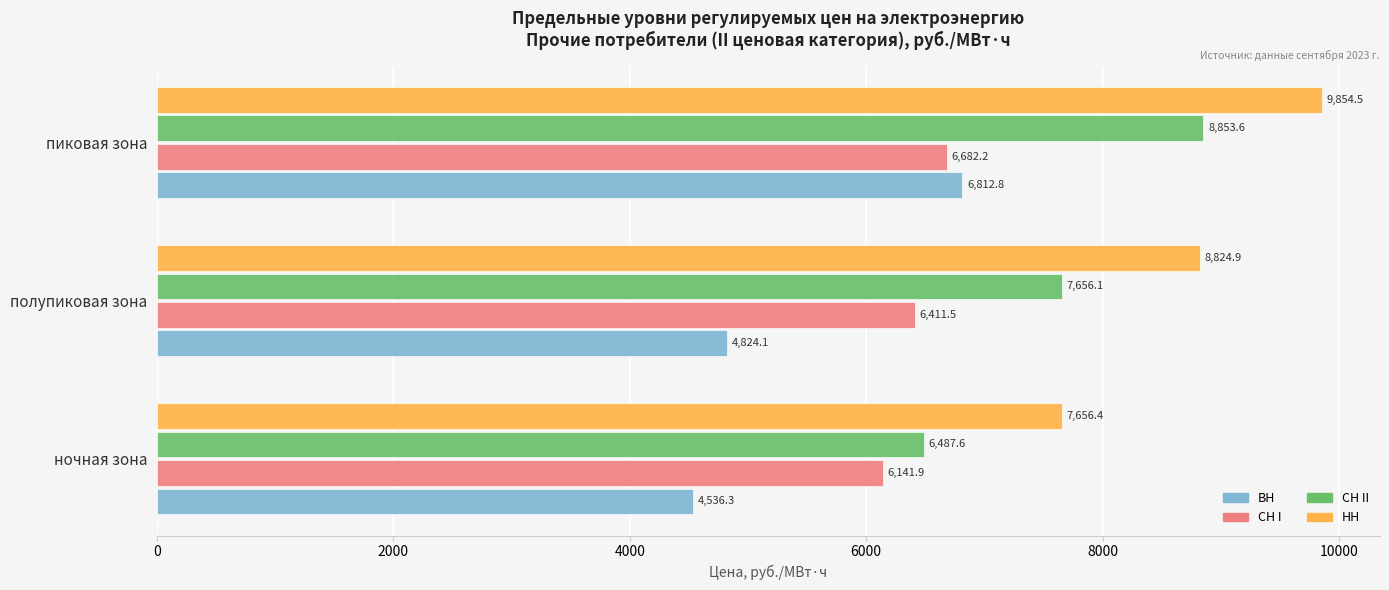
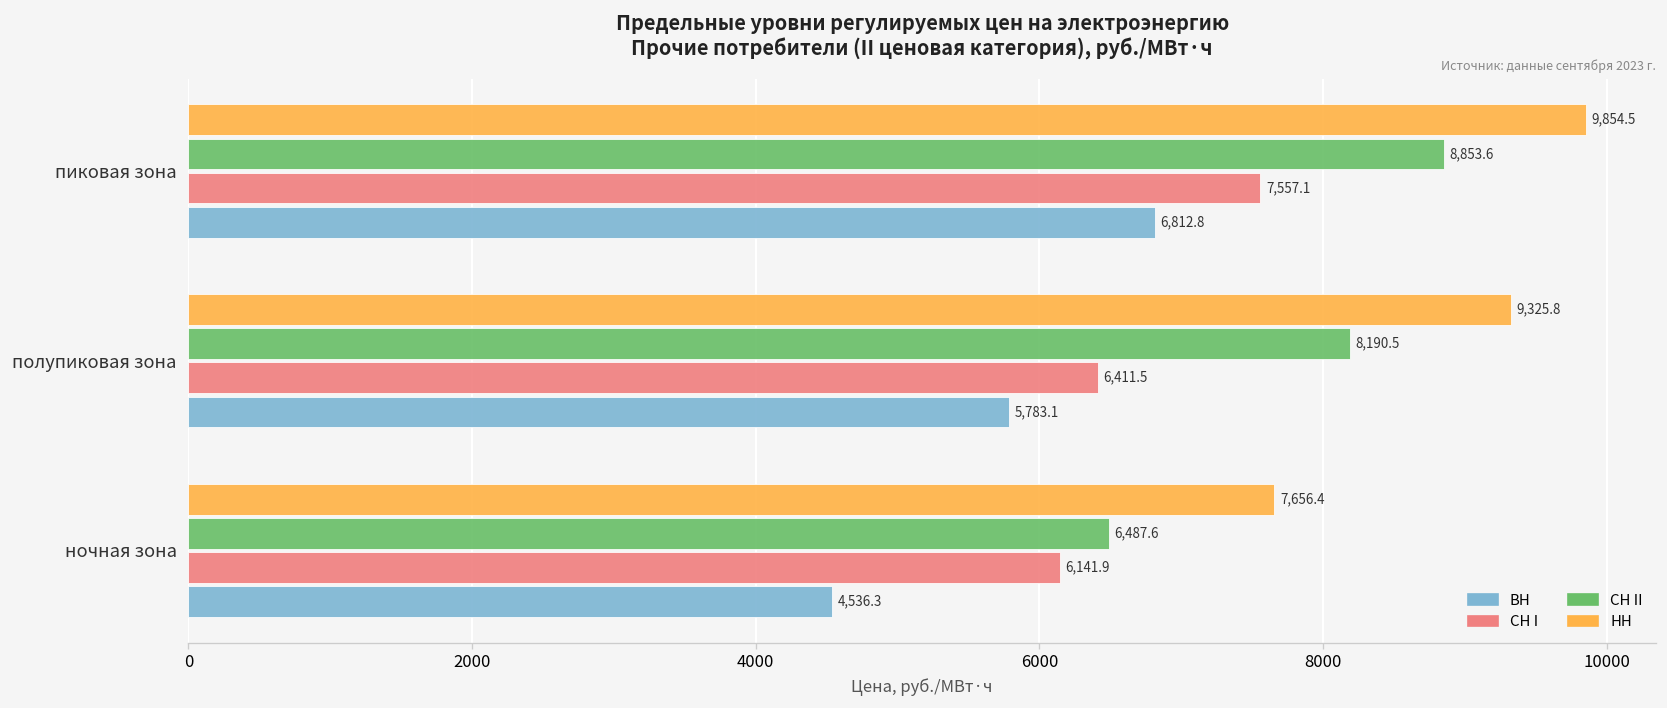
СН I, пиковая зона: 6,682.2 -> 7,557.1
НН, полупиковая зона: 8,824.9 -> 9,325.8
СН II, полупиковая зона: 7,656.1 -> 8,190.5
ВН, полупиковая зона: 4,824.1 -> 5,783.1
